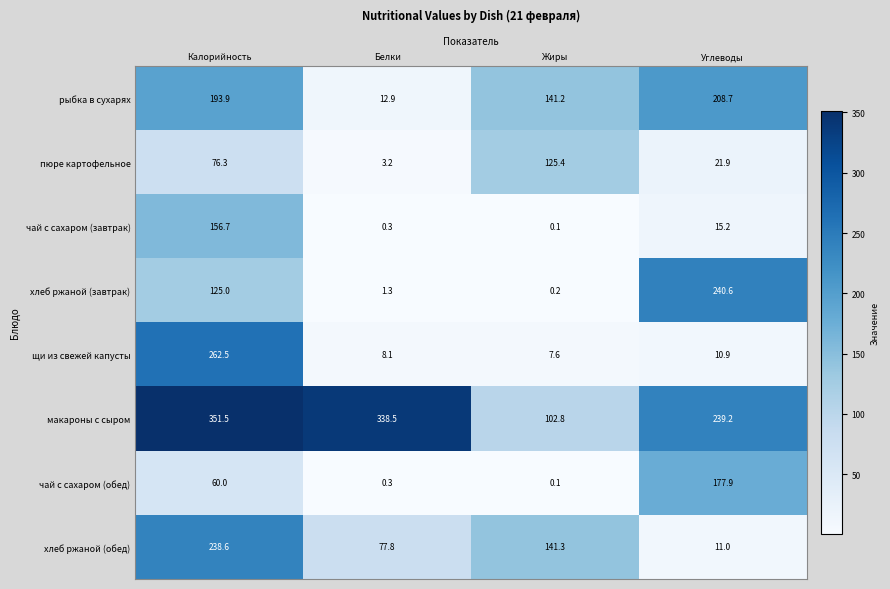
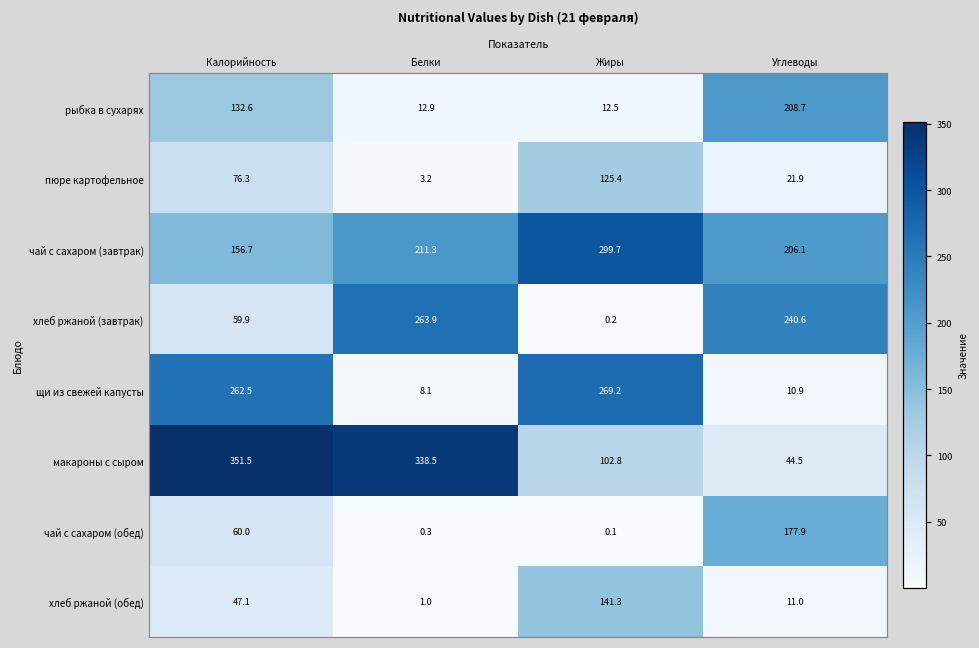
рыбка в сухарях, Калорийность: 193.9 -> 132.6
рыбка в сухарях, Жиры: 141.2 -> 12.5
чай с сахаром (завтрак), Белки: 0.3 -> 211.3
чай с сахаром (завтрак), Жиры: 0.1 -> 299.7
чай с сахаром (завтрак), Углеводы: 15.2 -> 206.1
хлеб ржаной (завтрак), Калорийность: 125.0 -> 59.9
хлеб ржаной (завтрак), Белки: 1.3 -> 263.9
щи из свежей капусты, Жиры: 7.6 -> 269.2
макароны с сыром, Углеводы: 239.2 -> 44.5
хлеб ржаной (обед), Калорийность: 238.6 -> 47.1
хлеб ржаной (обед), Белки: 77.8 -> 1.0
